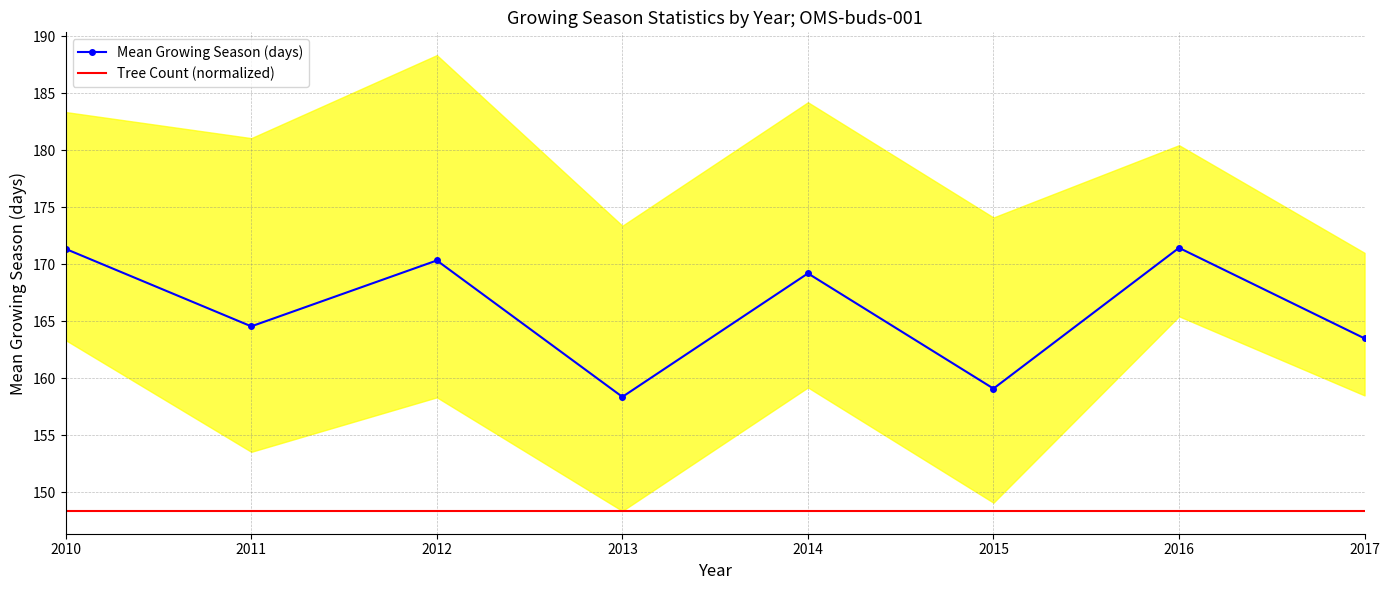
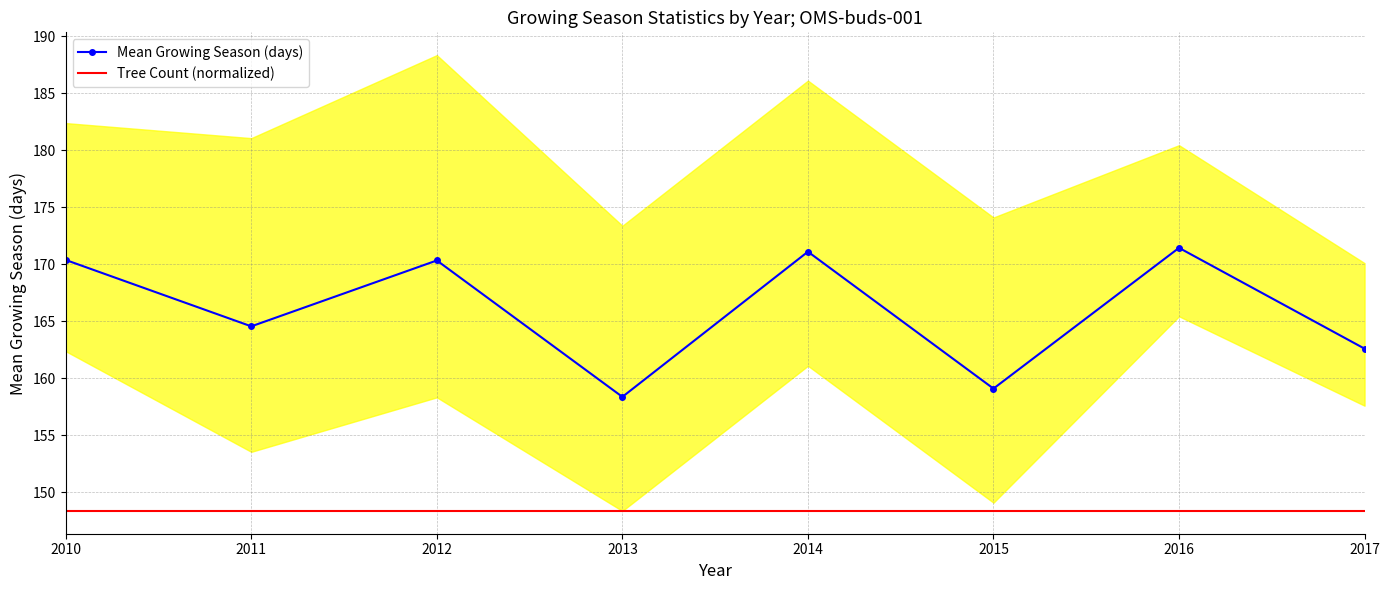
Mean Growing Season (days), 2010: 171.3 -> 170.4
Mean Growing Season (days), 2014: 169.2 -> 171.1
Mean Growing Season (days), 2017: 163.5 -> 162.6
